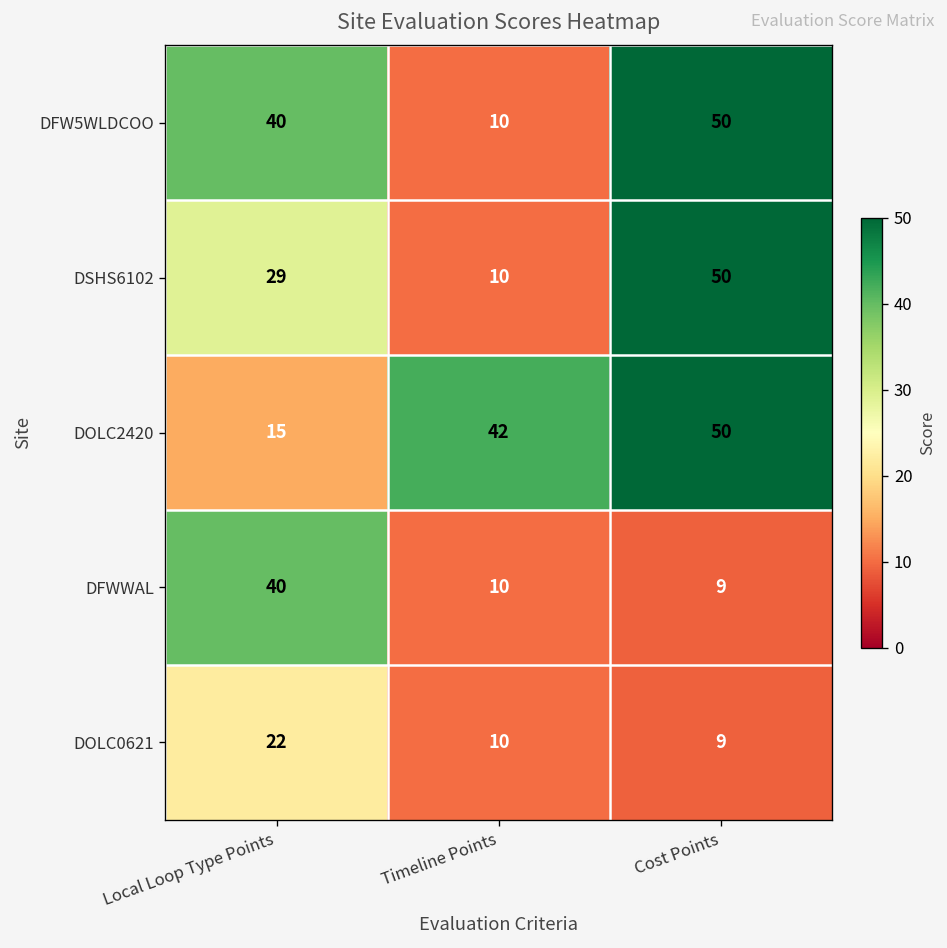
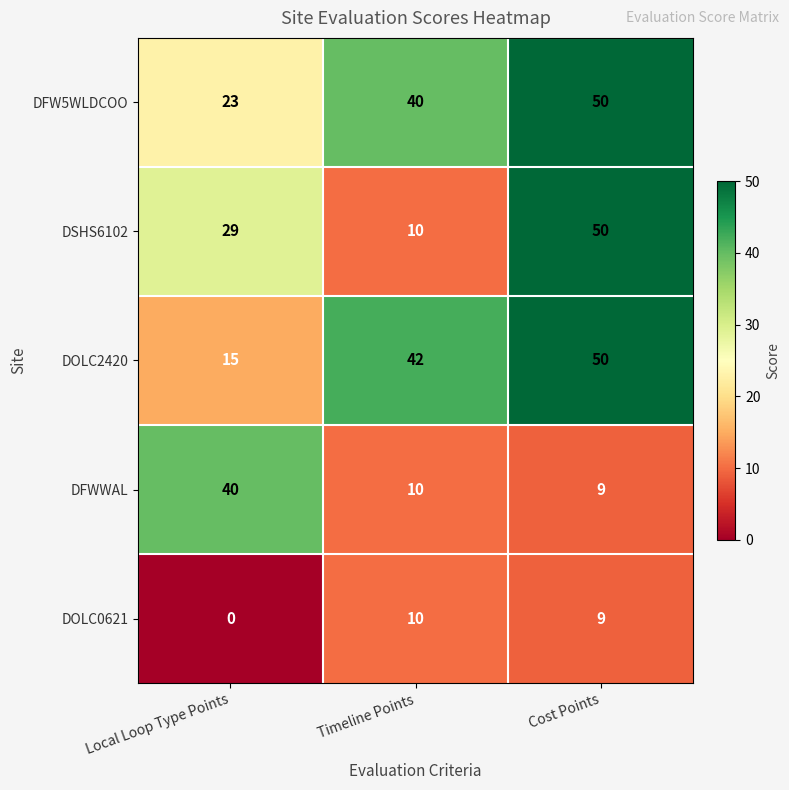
DFW5WLDCOO, Local Loop Type Points: 40 -> 23
DFW5WLDCOO, Timeline Points: 10 -> 40
DOLC0621, Local Loop Type Points: 22 -> 0
